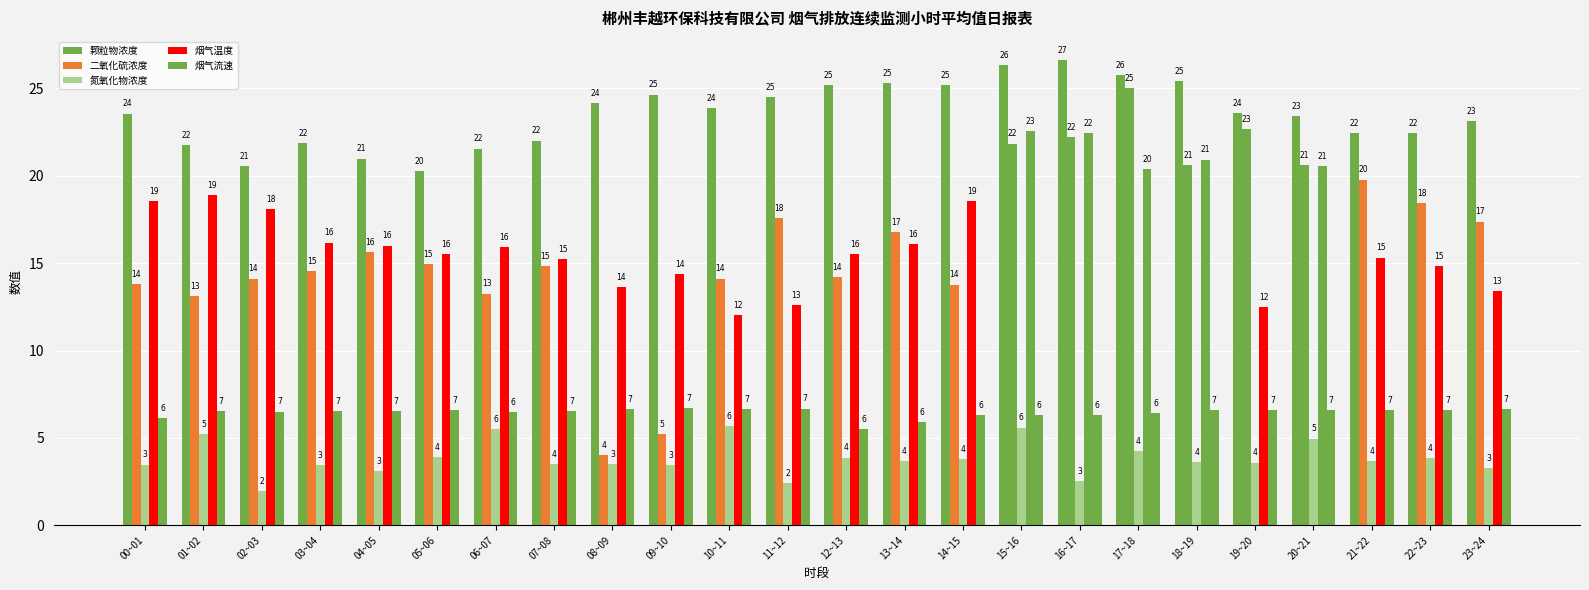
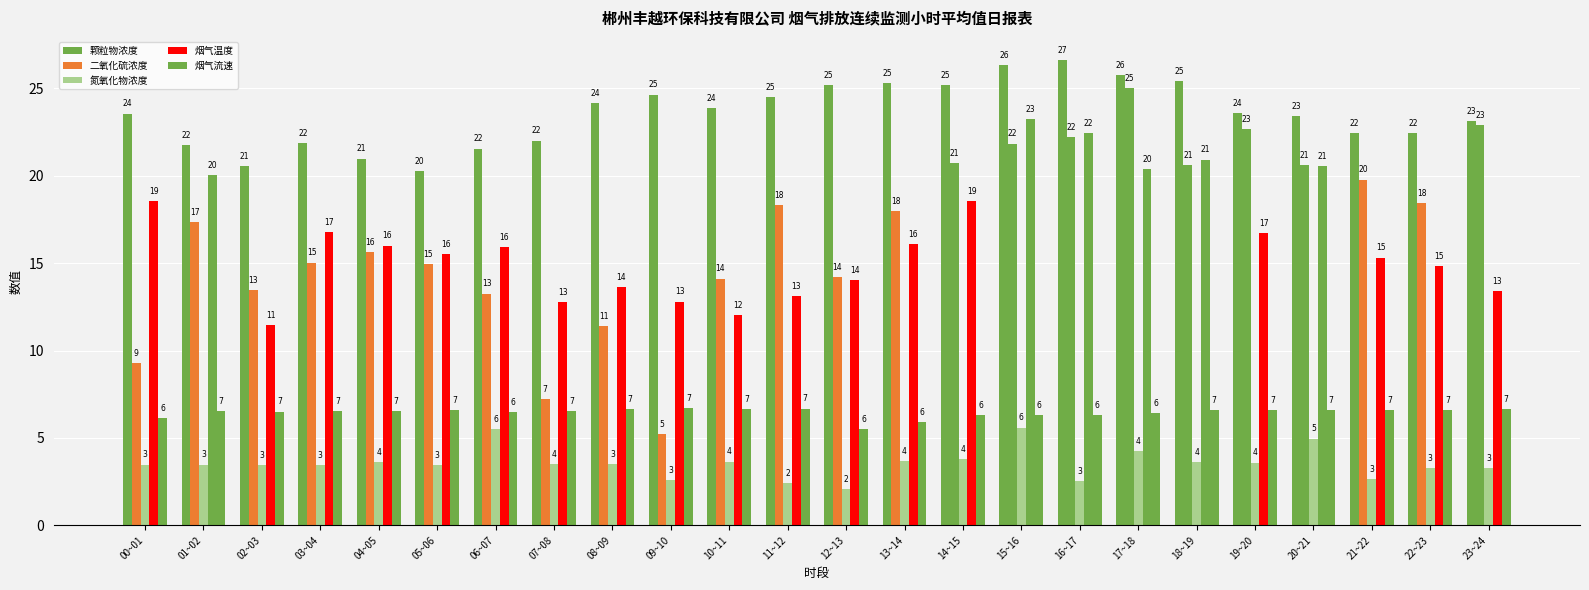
二氧化硫浓度, 00~01: 14 -> 9
二氧化硫浓度, 01~02: 13 -> 17
氮氧化物浓度, 01~02: 5 -> 3
烟气温度, 01~02: 19 -> 20
二氧化硫浓度, 02~03: 14 -> 13
氮氧化物浓度, 02~03: 2 -> 3
烟气温度, 02~03: 18 -> 11
二氧化硫浓度, 03~04: 14.5 -> 15.0
烟气温度, 03~04: 16 -> 17
氮氧化物浓度, 04~05: 3 -> 4
氮氧化物浓度, 05~06: 4 -> 3
二氧化硫浓度, 07~08: 15 -> 7
烟气温度, 07~08: 15 -> 13
二氧化硫浓度, 08~09: 4 -> 11
氮氧化物浓度, 09~10: 3.5 -> 2.6
烟气温度, 09~10: 14 -> 13
氮氧化物浓度, 10~11: 6 -> 4
二氧化硫浓度, 11~12: 17.6 -> 18.3
烟气温度, 11~12: 12.6 -> 13.1
氮氧化物浓度, 12~13: 4 -> 2
烟气温度, 12~13: 16 -> 14
二氧化硫浓度, 13~14: 17 -> 18
二氧化硫浓度, 14~15: 14 -> 21
烟气温度, 15~16: 22.5 -> 23.3
烟气温度, 19~20: 12 -> 17
氮氧化物浓度, 21~22: 4 -> 3
氮氧化物浓度, 22~23: 4 -> 3
二氧化硫浓度, 23~24: 17 -> 23
